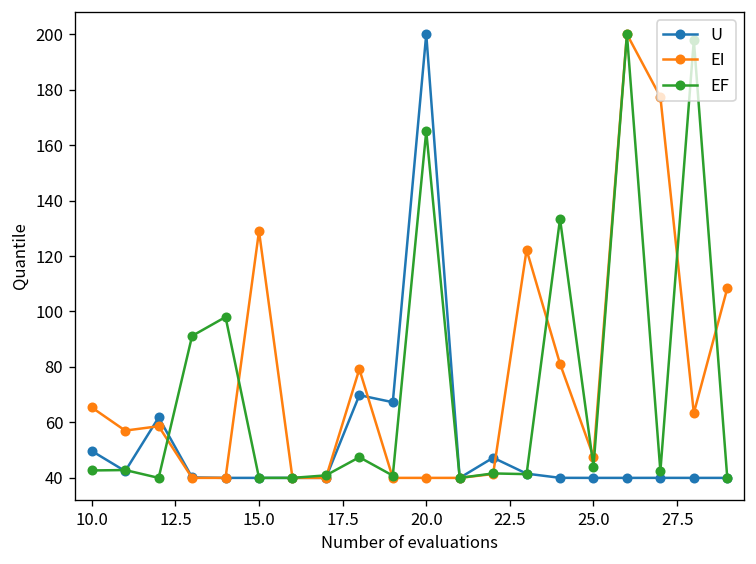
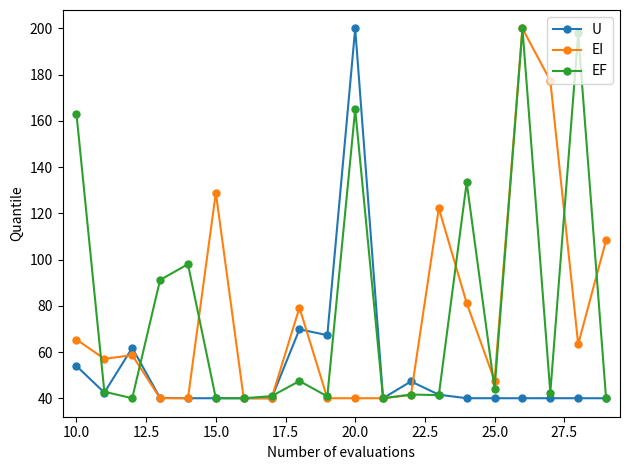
U, 10.0: 50 -> 54
EF, 10.0: 43 -> 163
